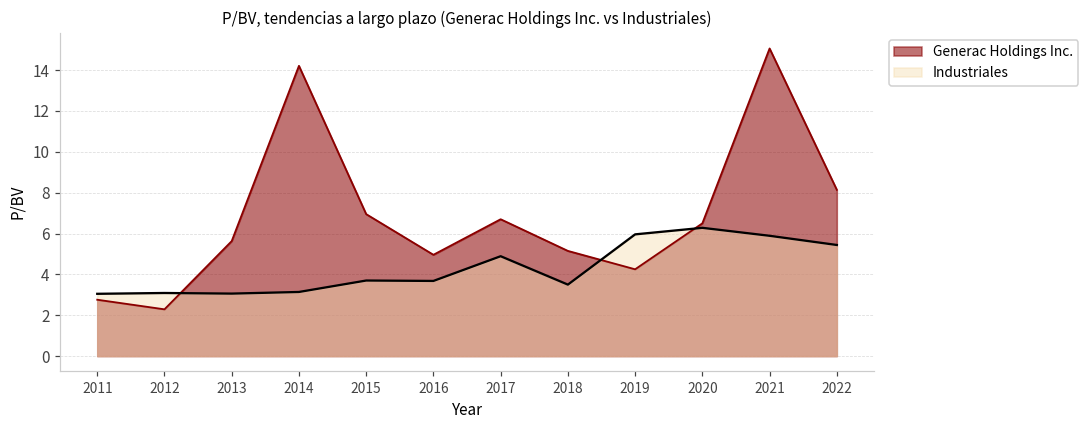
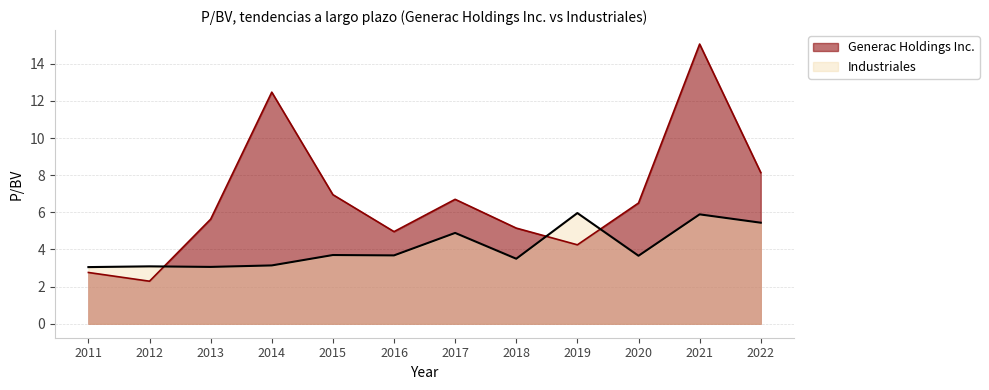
Generac Holdings Inc., 2014: 14.2 -> 12.5
Industriales, 2020: 6.3 -> 3.7
